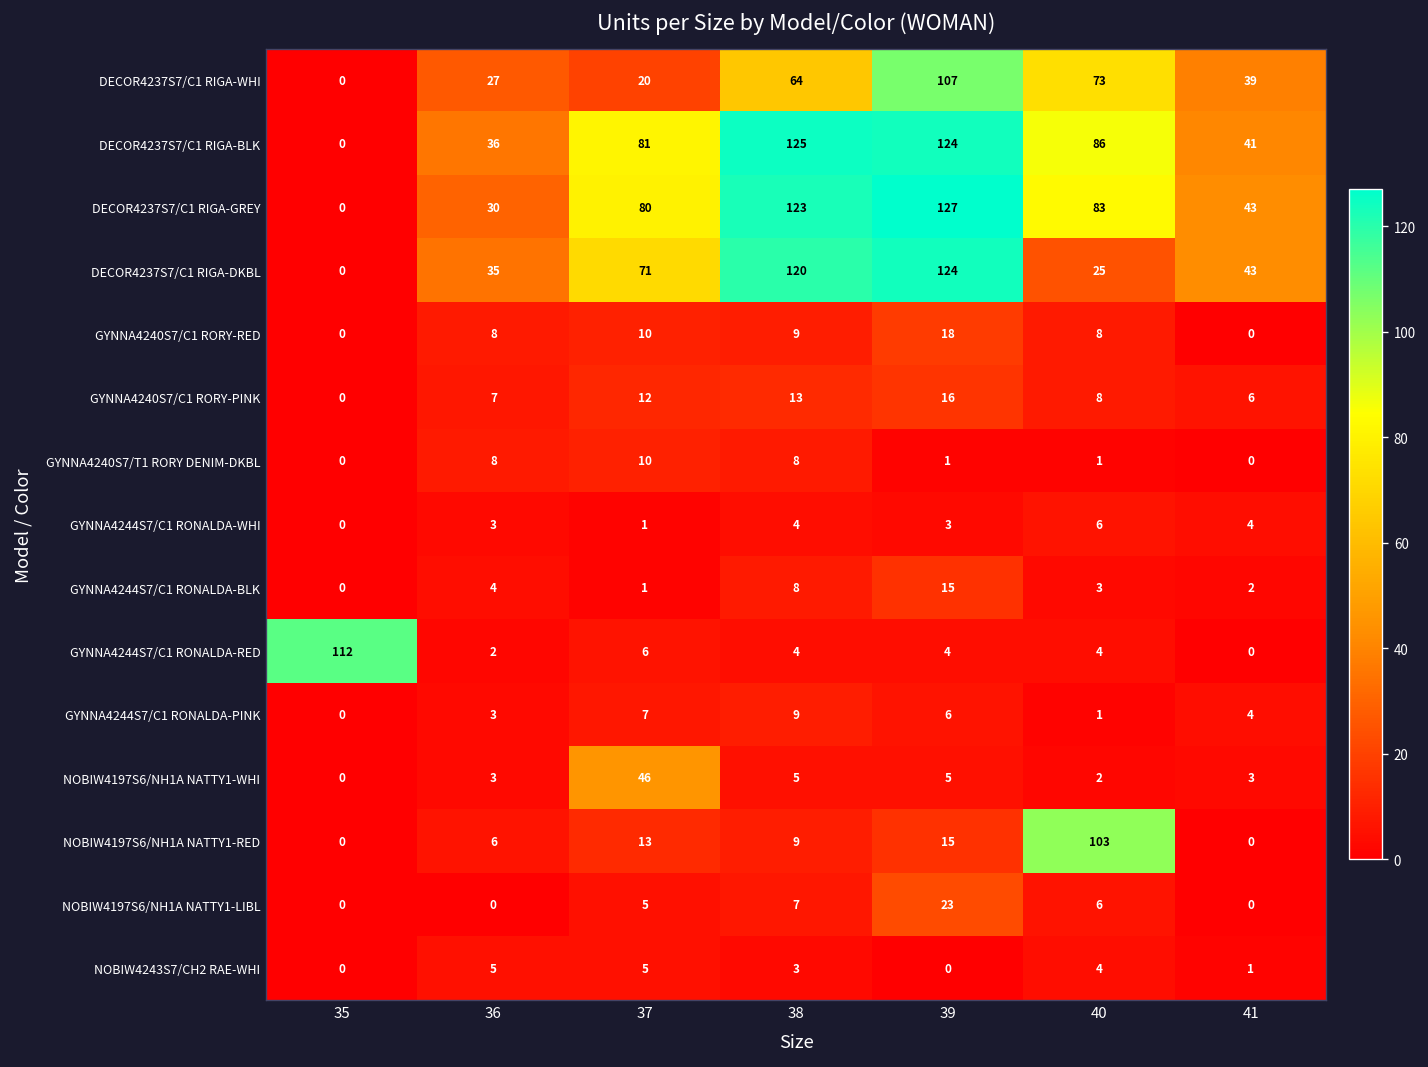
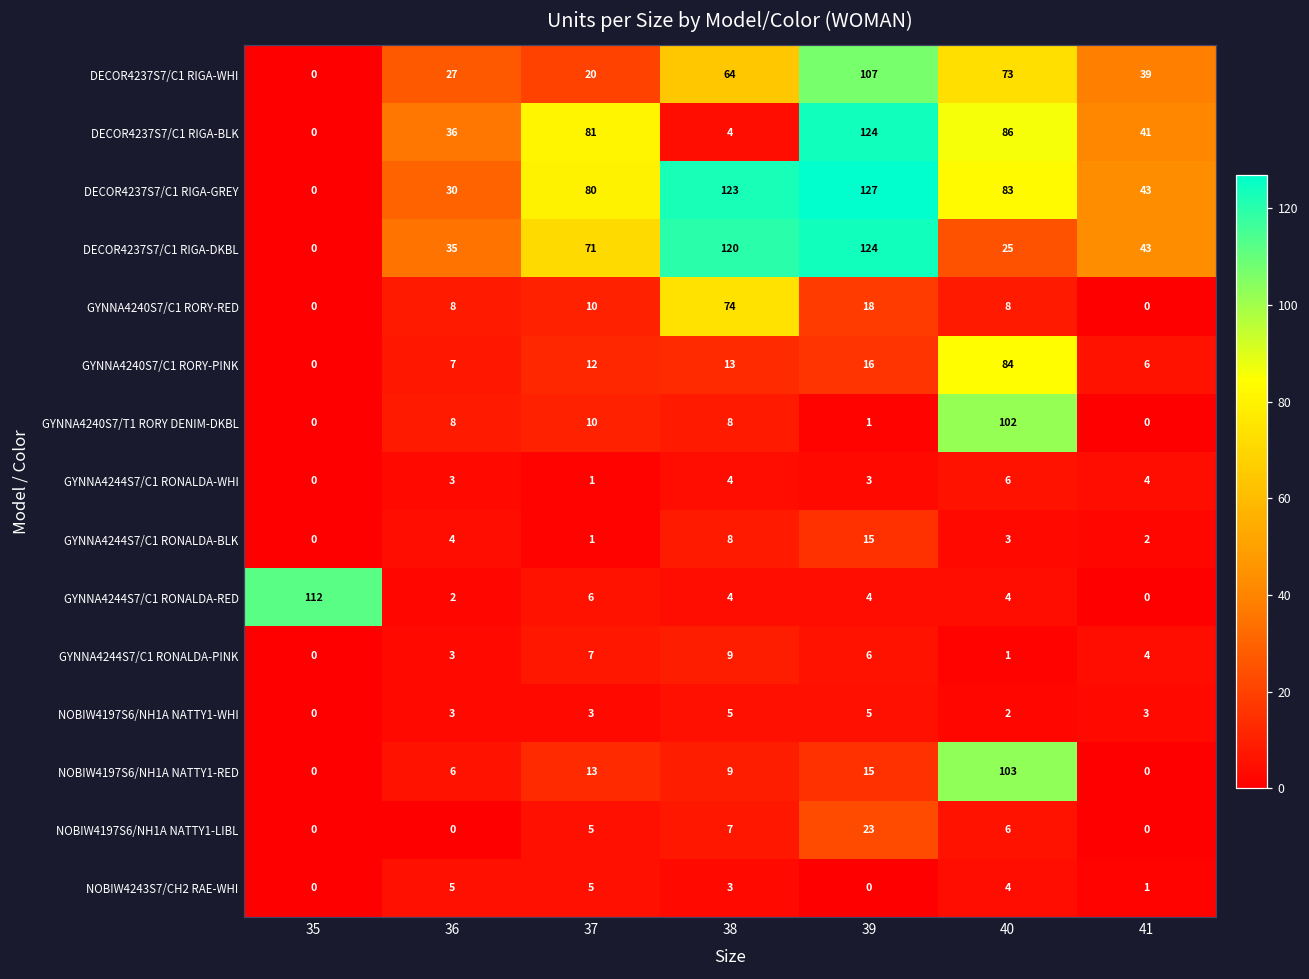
DECOR4237S7/C1 RIGA-BLK, 38: 125 -> 4
GYNNA4240S7/C1 RORY-RED, 38: 9 -> 74
GYNNA4240S7/C1 RORY-PINK, 40: 8 -> 84
GYNNA4240S7/T1 RORY DENIM-DKBL, 40: 1 -> 102
NOBIW4197S6/NH1A NATTY1-WHI, 37: 46 -> 3
